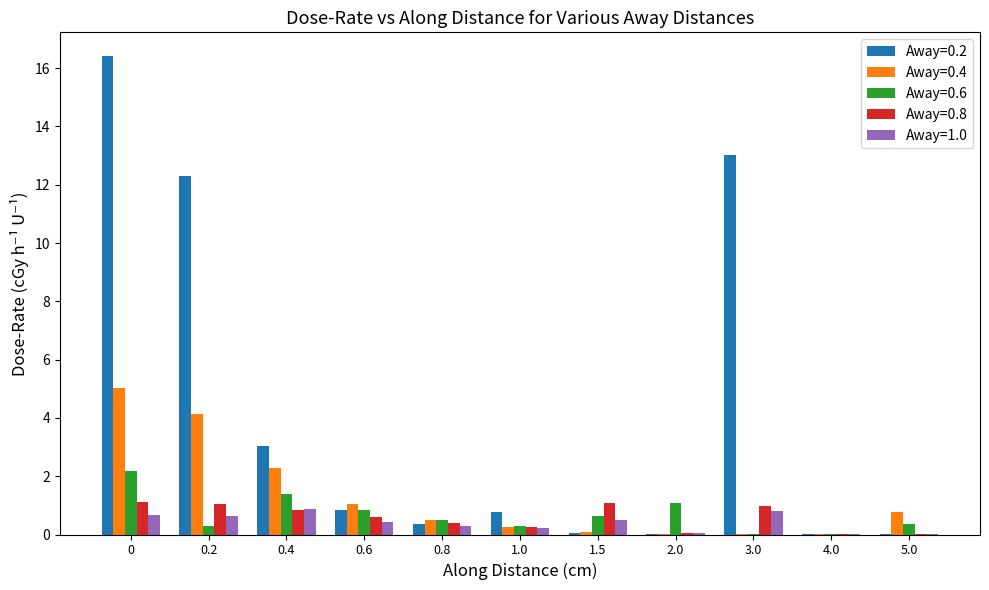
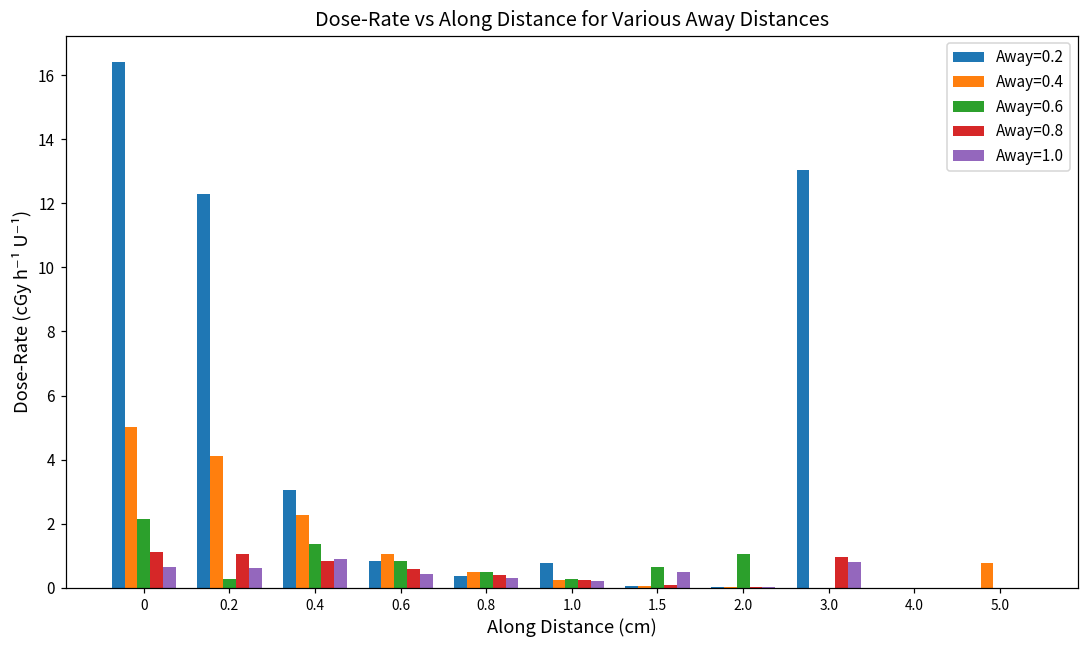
Away=0.8, 1.5: 1.1 -> 0.1
Away=0.6, 5.0: 0.4 -> 0.0
